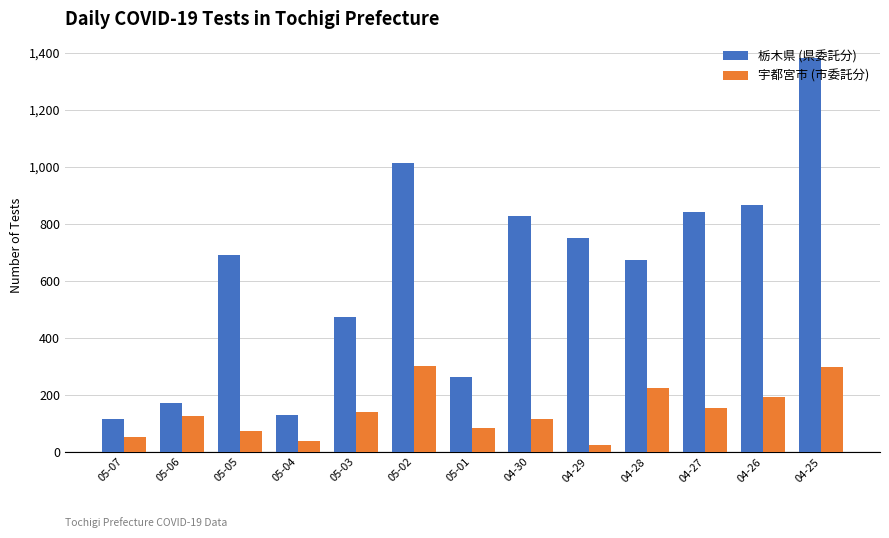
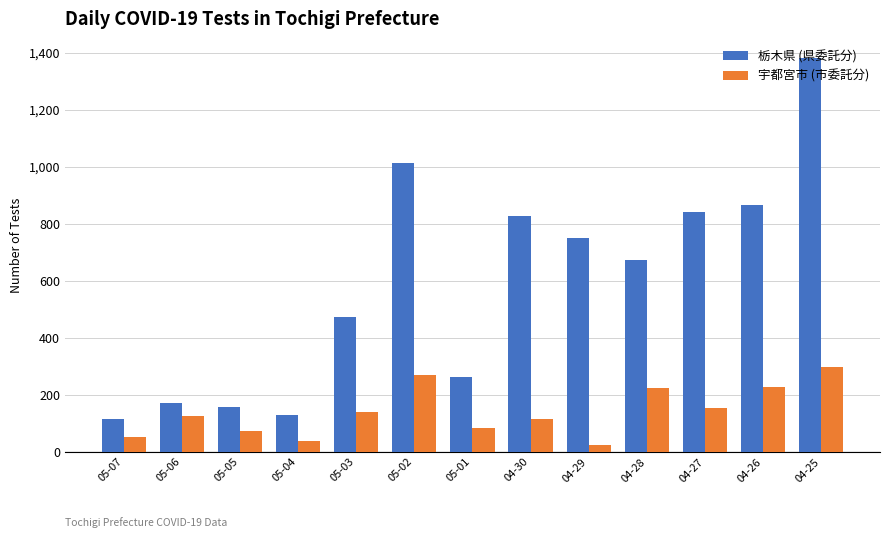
栃木県 (県委託分), 05-05: 690 -> 160
宇都宮市 (市委託分), 05-02: 300 -> 270
宇都宮市 (市委託分), 04-26: 190 -> 230
